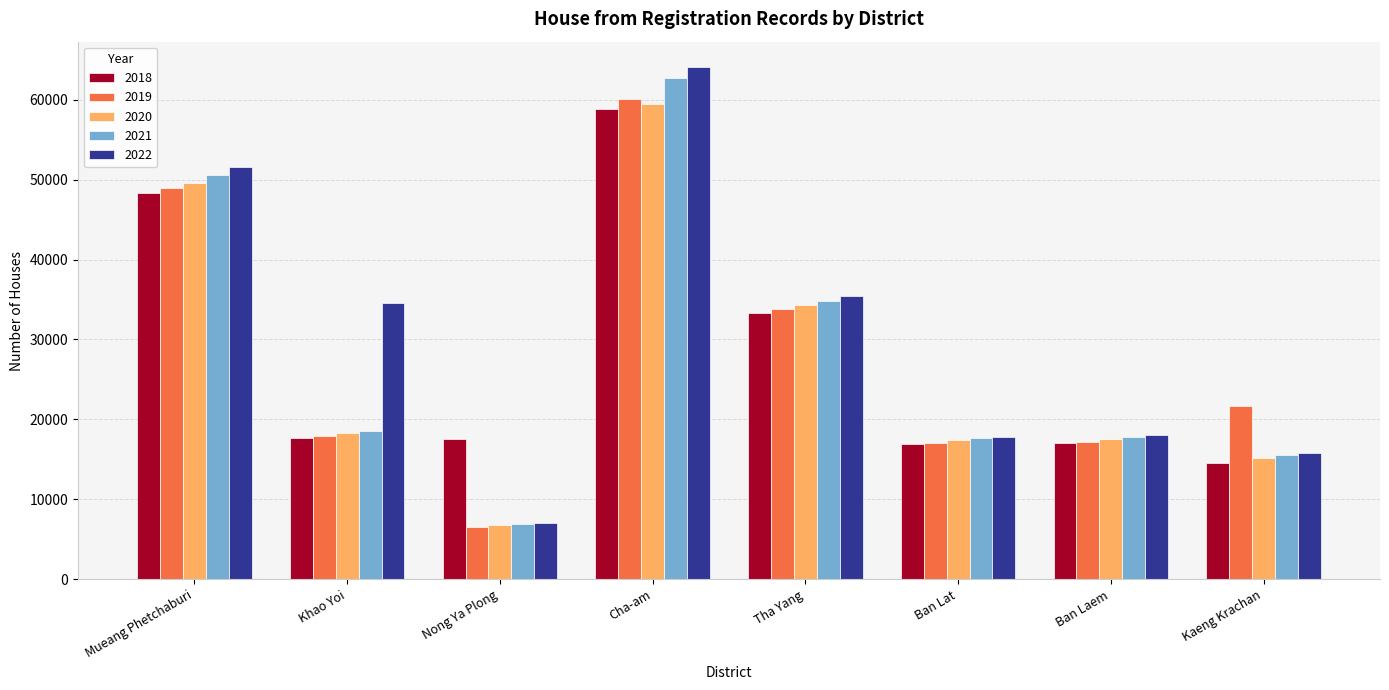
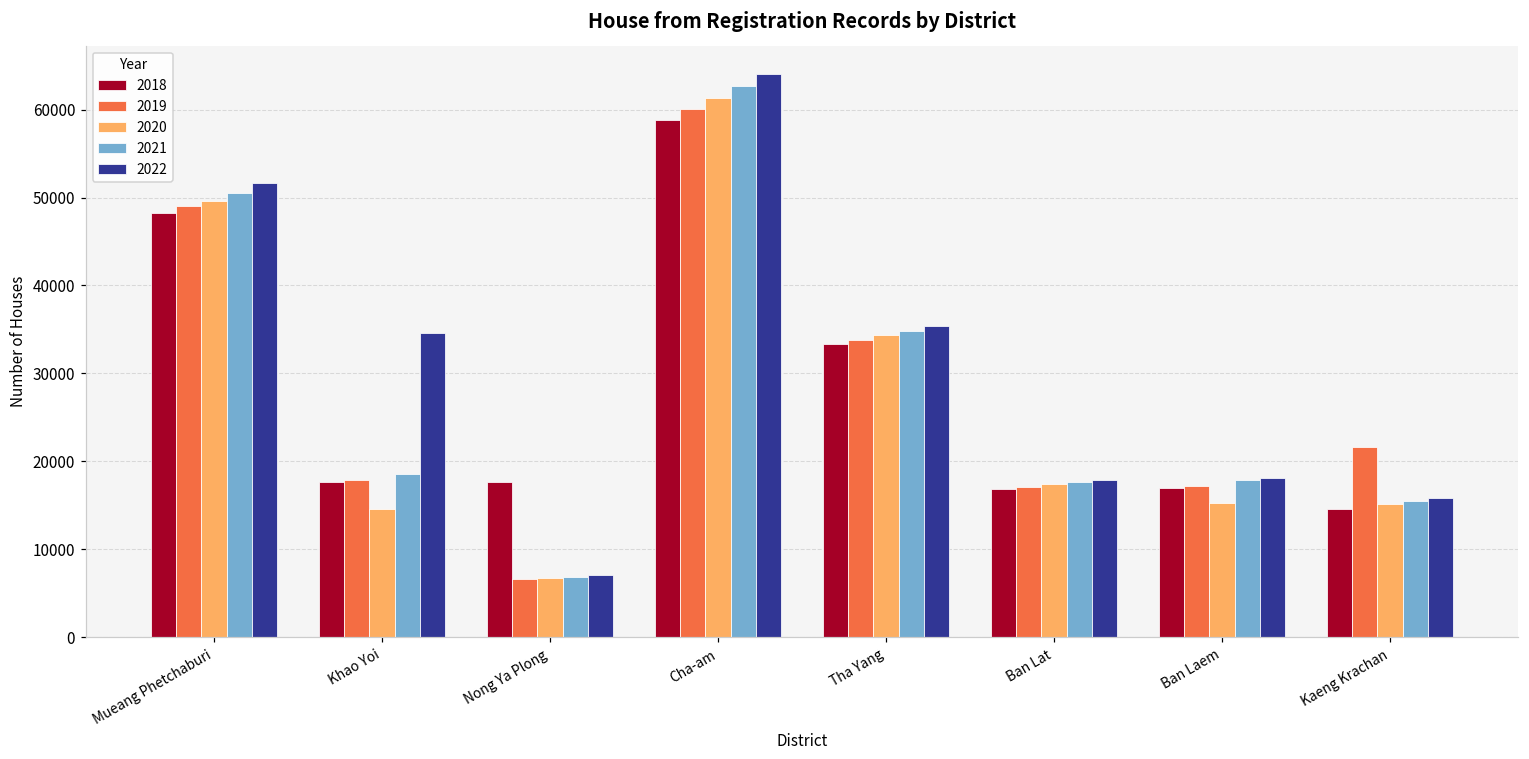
2020, Khao Yoi: 18000 -> 15000
2020, Cha-am: 59000 -> 61000
2020, Ban Laem: 18000 -> 15000
